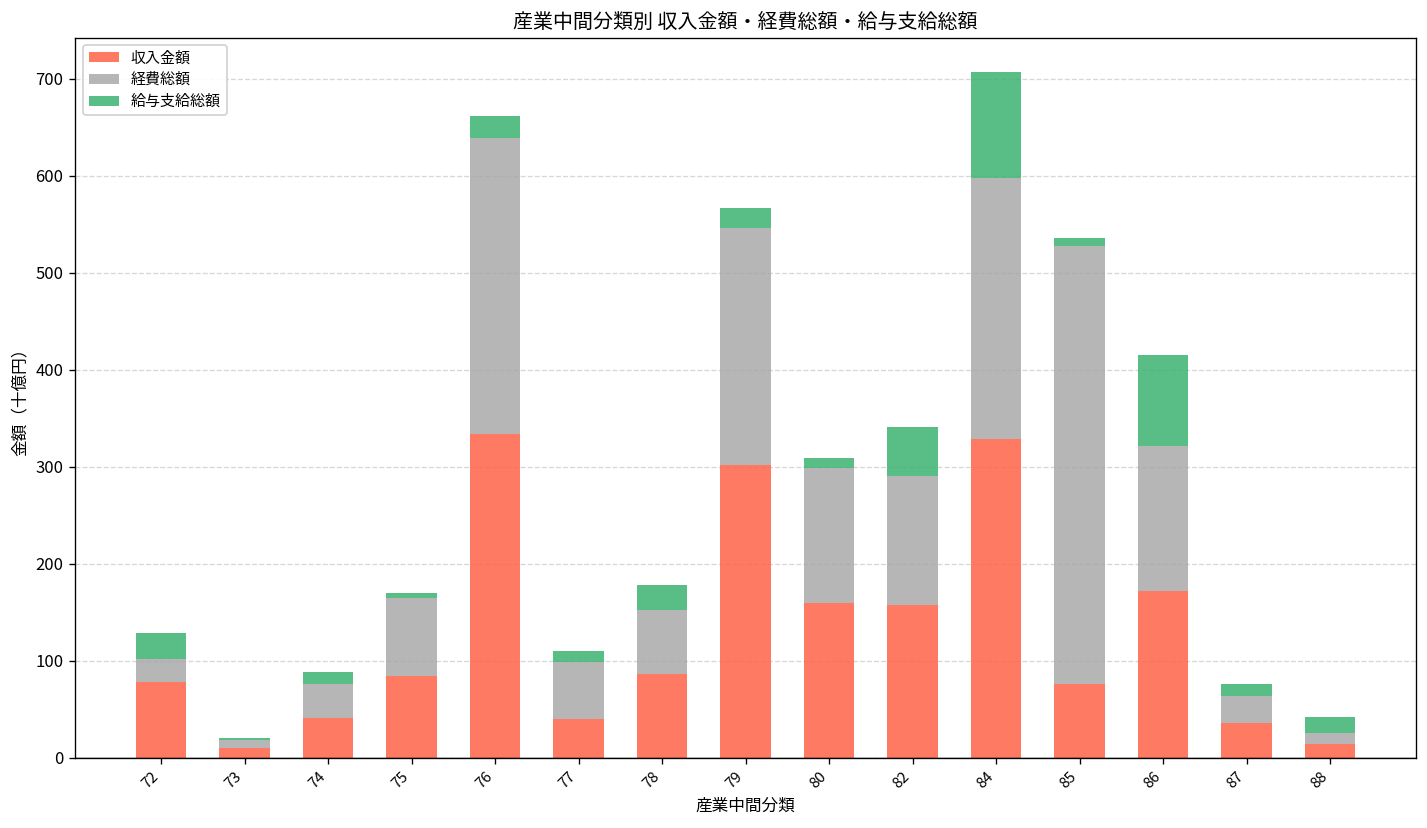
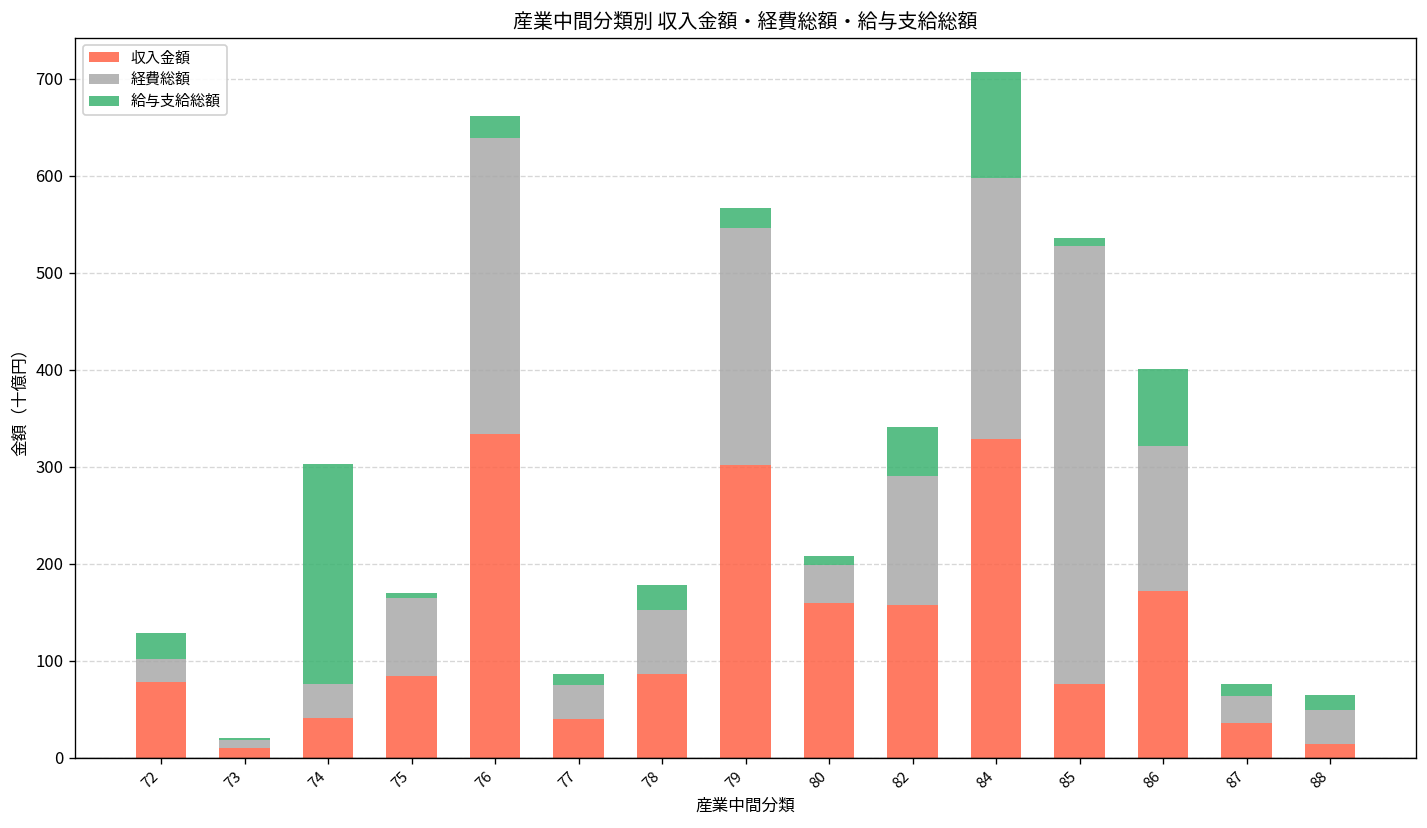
給与支給総額, 74: 10 -> 230
経費総額, 77: 60 -> 30
経費総額, 80: 140 -> 40
給与支給総額, 86: 90 -> 80
経費総額, 88: 10 -> 30
